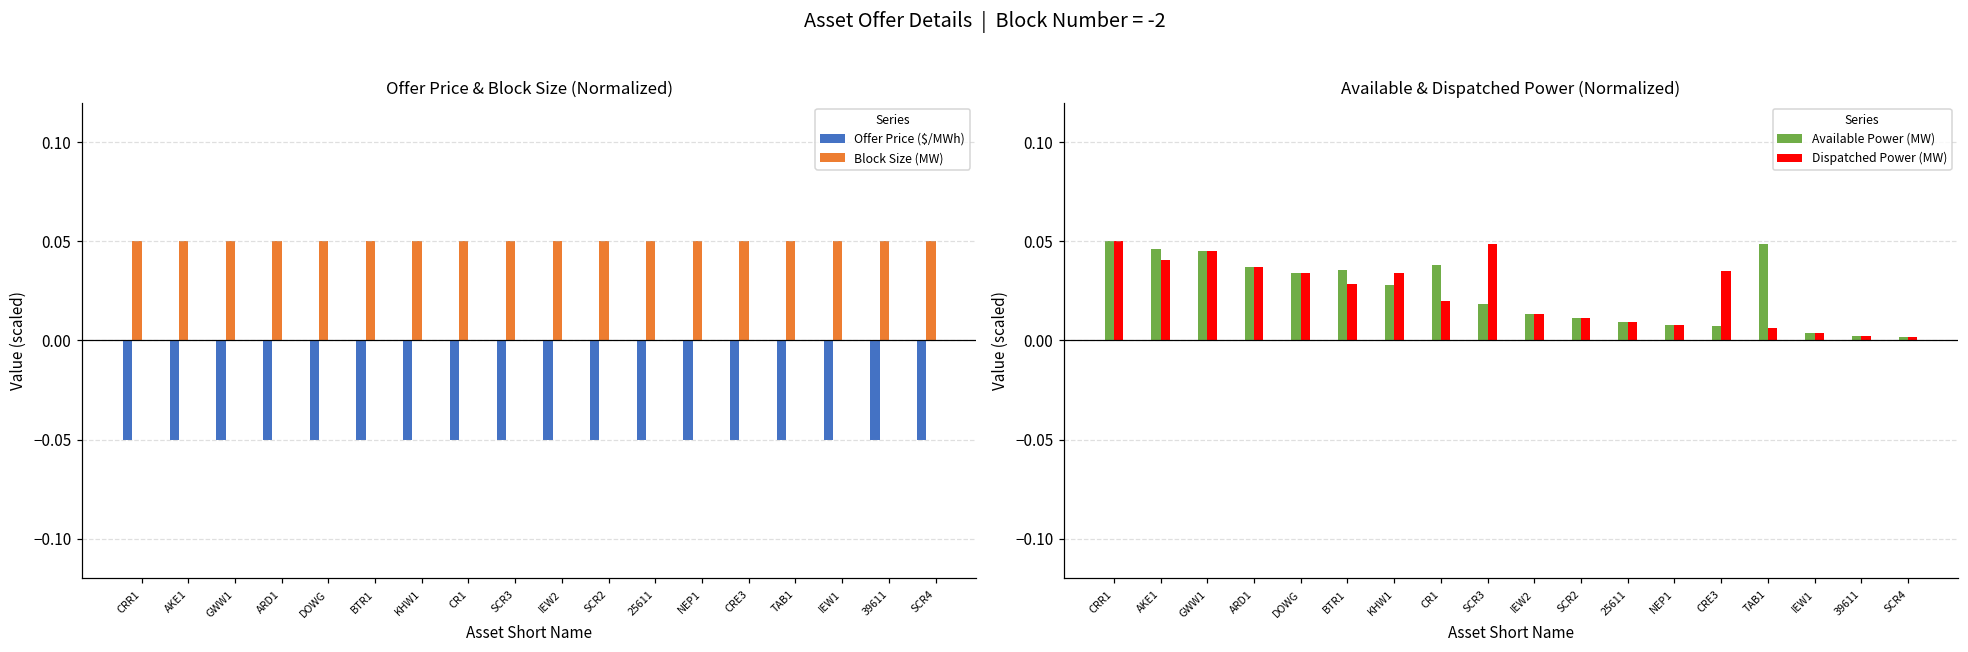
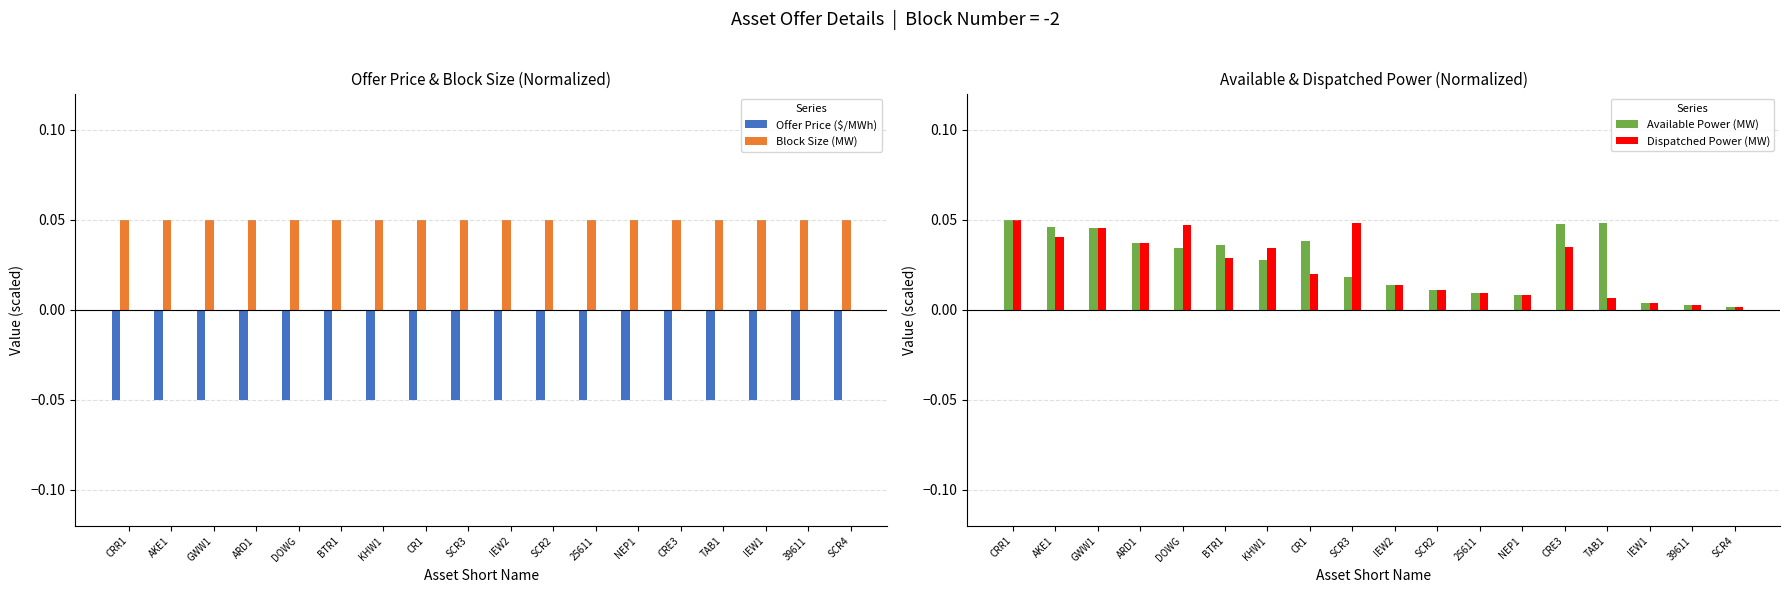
Available & Dispatched Power (Normalized), Dispatched Power (MW), DOWG: 0.034 -> 0.047
Available & Dispatched Power (Normalized), Available Power (MW), CRE3: 0.007 -> 0.048
